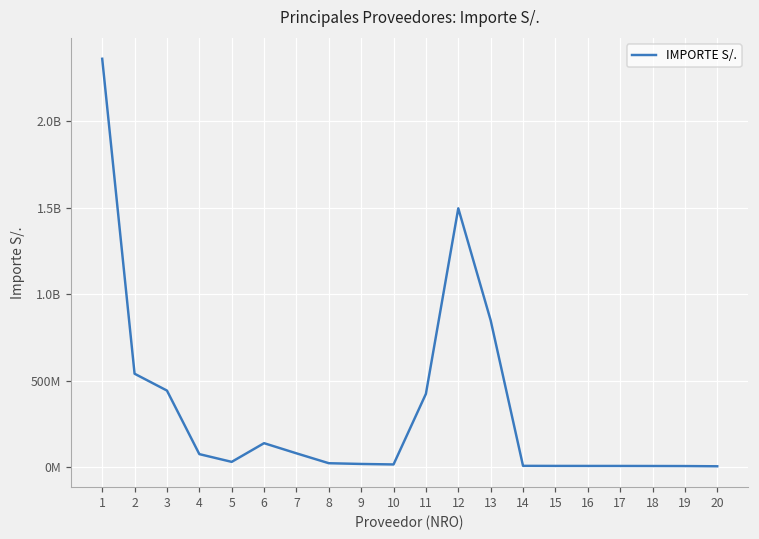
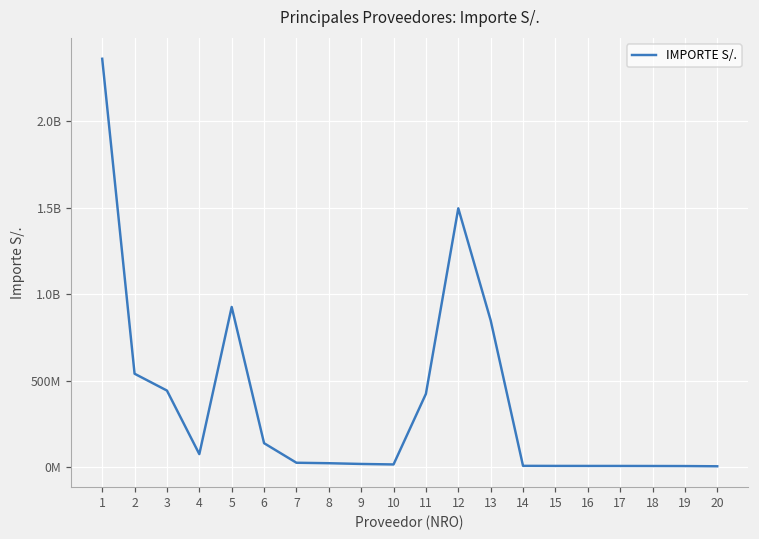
5: 30000000 -> 930000000
7: 80000000 -> 30000000
